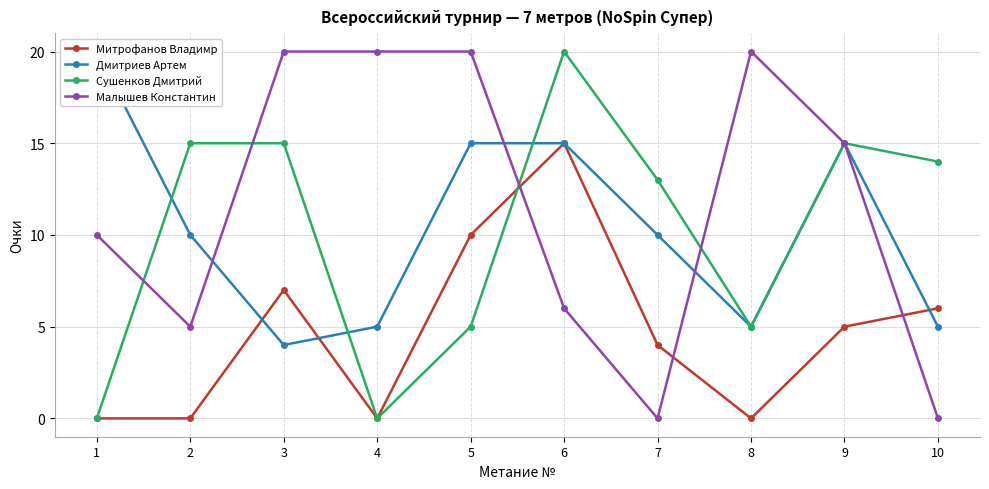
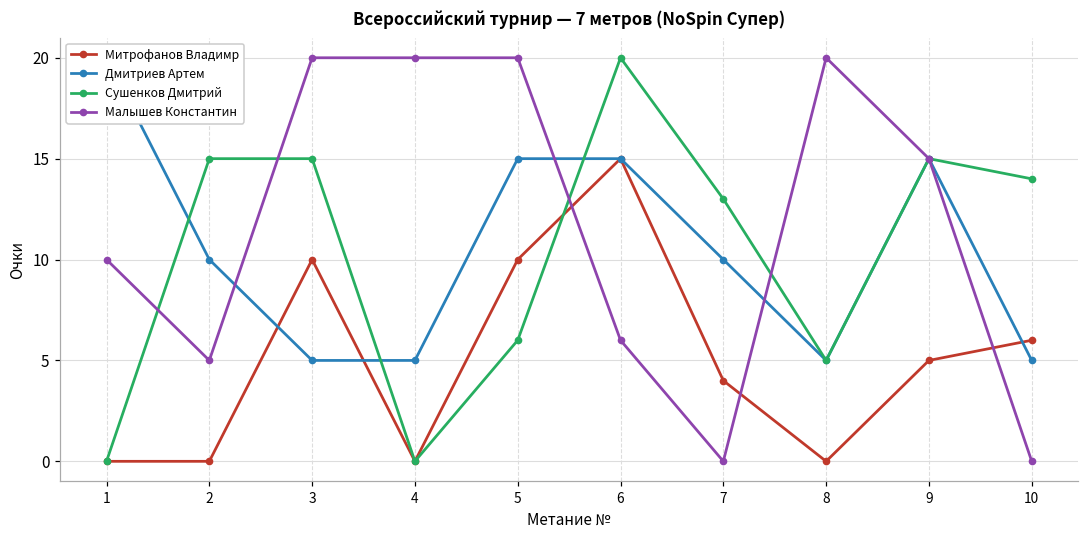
Митрофанов Владимр, 3: 7 -> 10
Дмитриев Артем, 3: 4 -> 5
Сушенков Дмитрий, 5: 5 -> 6
